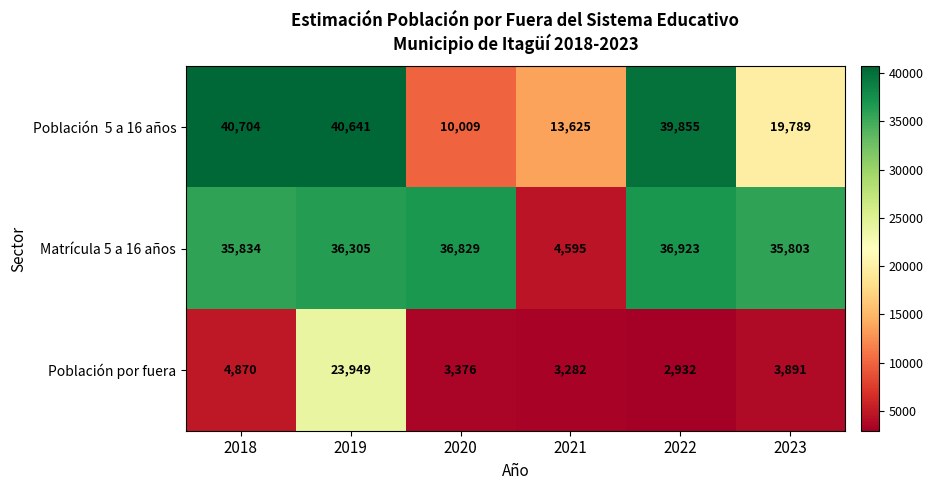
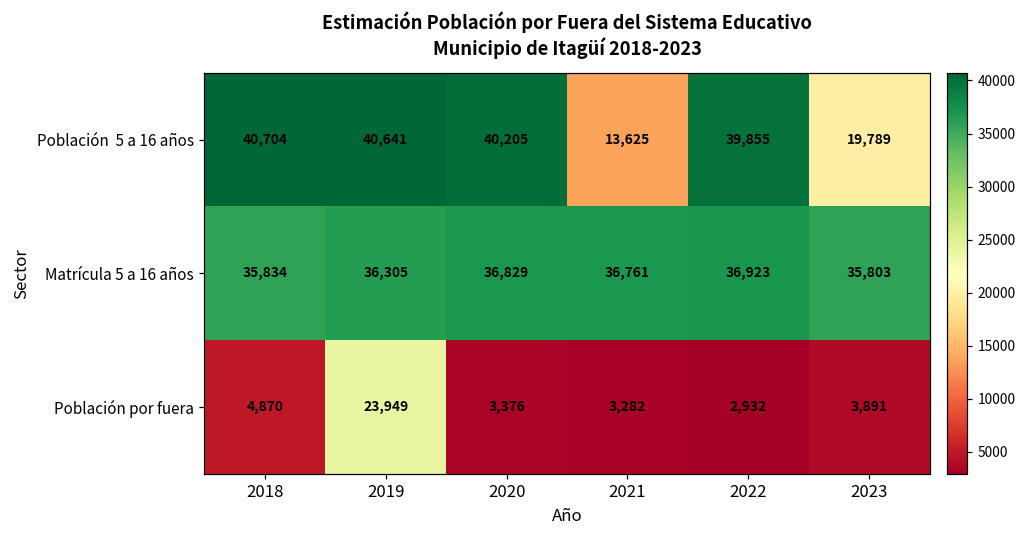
Población 5 a 16 años, 2020: 10,009 -> 40,205
Matrícula 5 a 16 años, 2021: 4,595 -> 36,761
